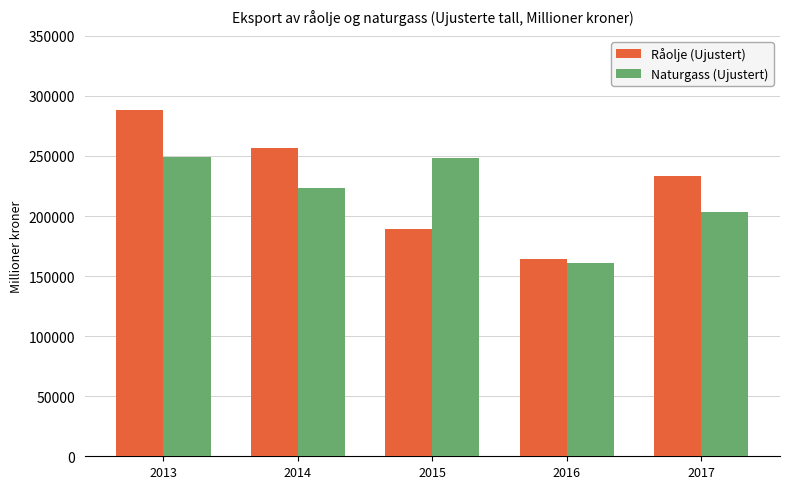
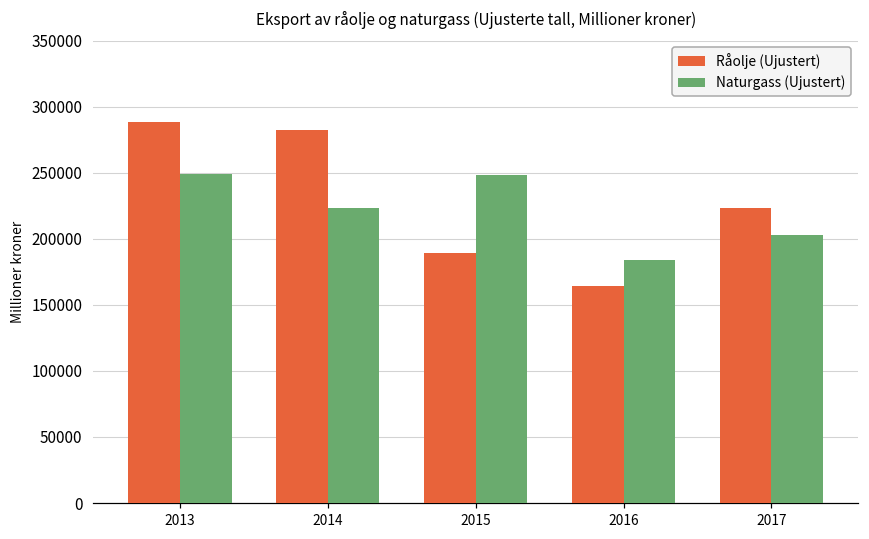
Råolje (Ujustert), 2014: 257000 -> 283000
Naturgass (Ujustert), 2016: 161000 -> 184000
Råolje (Ujustert), 2017: 233000 -> 223000
